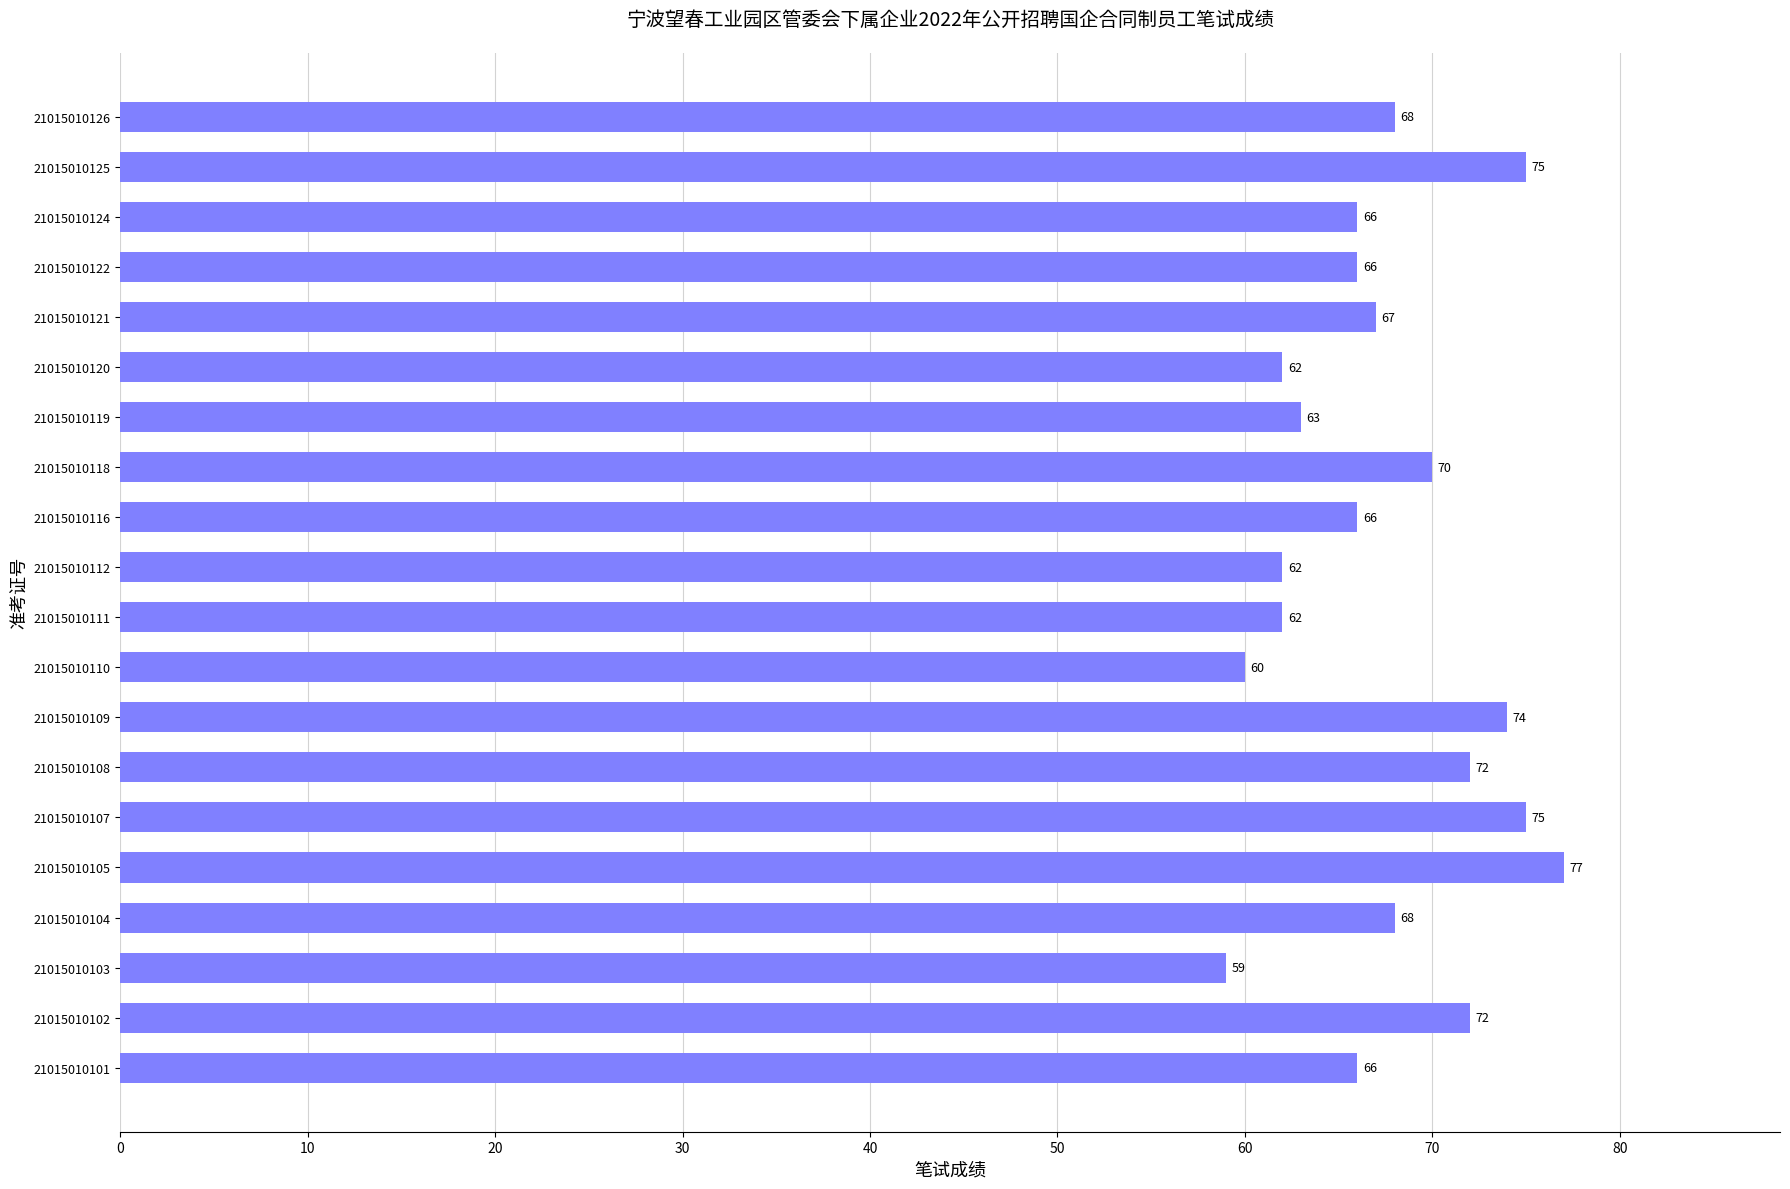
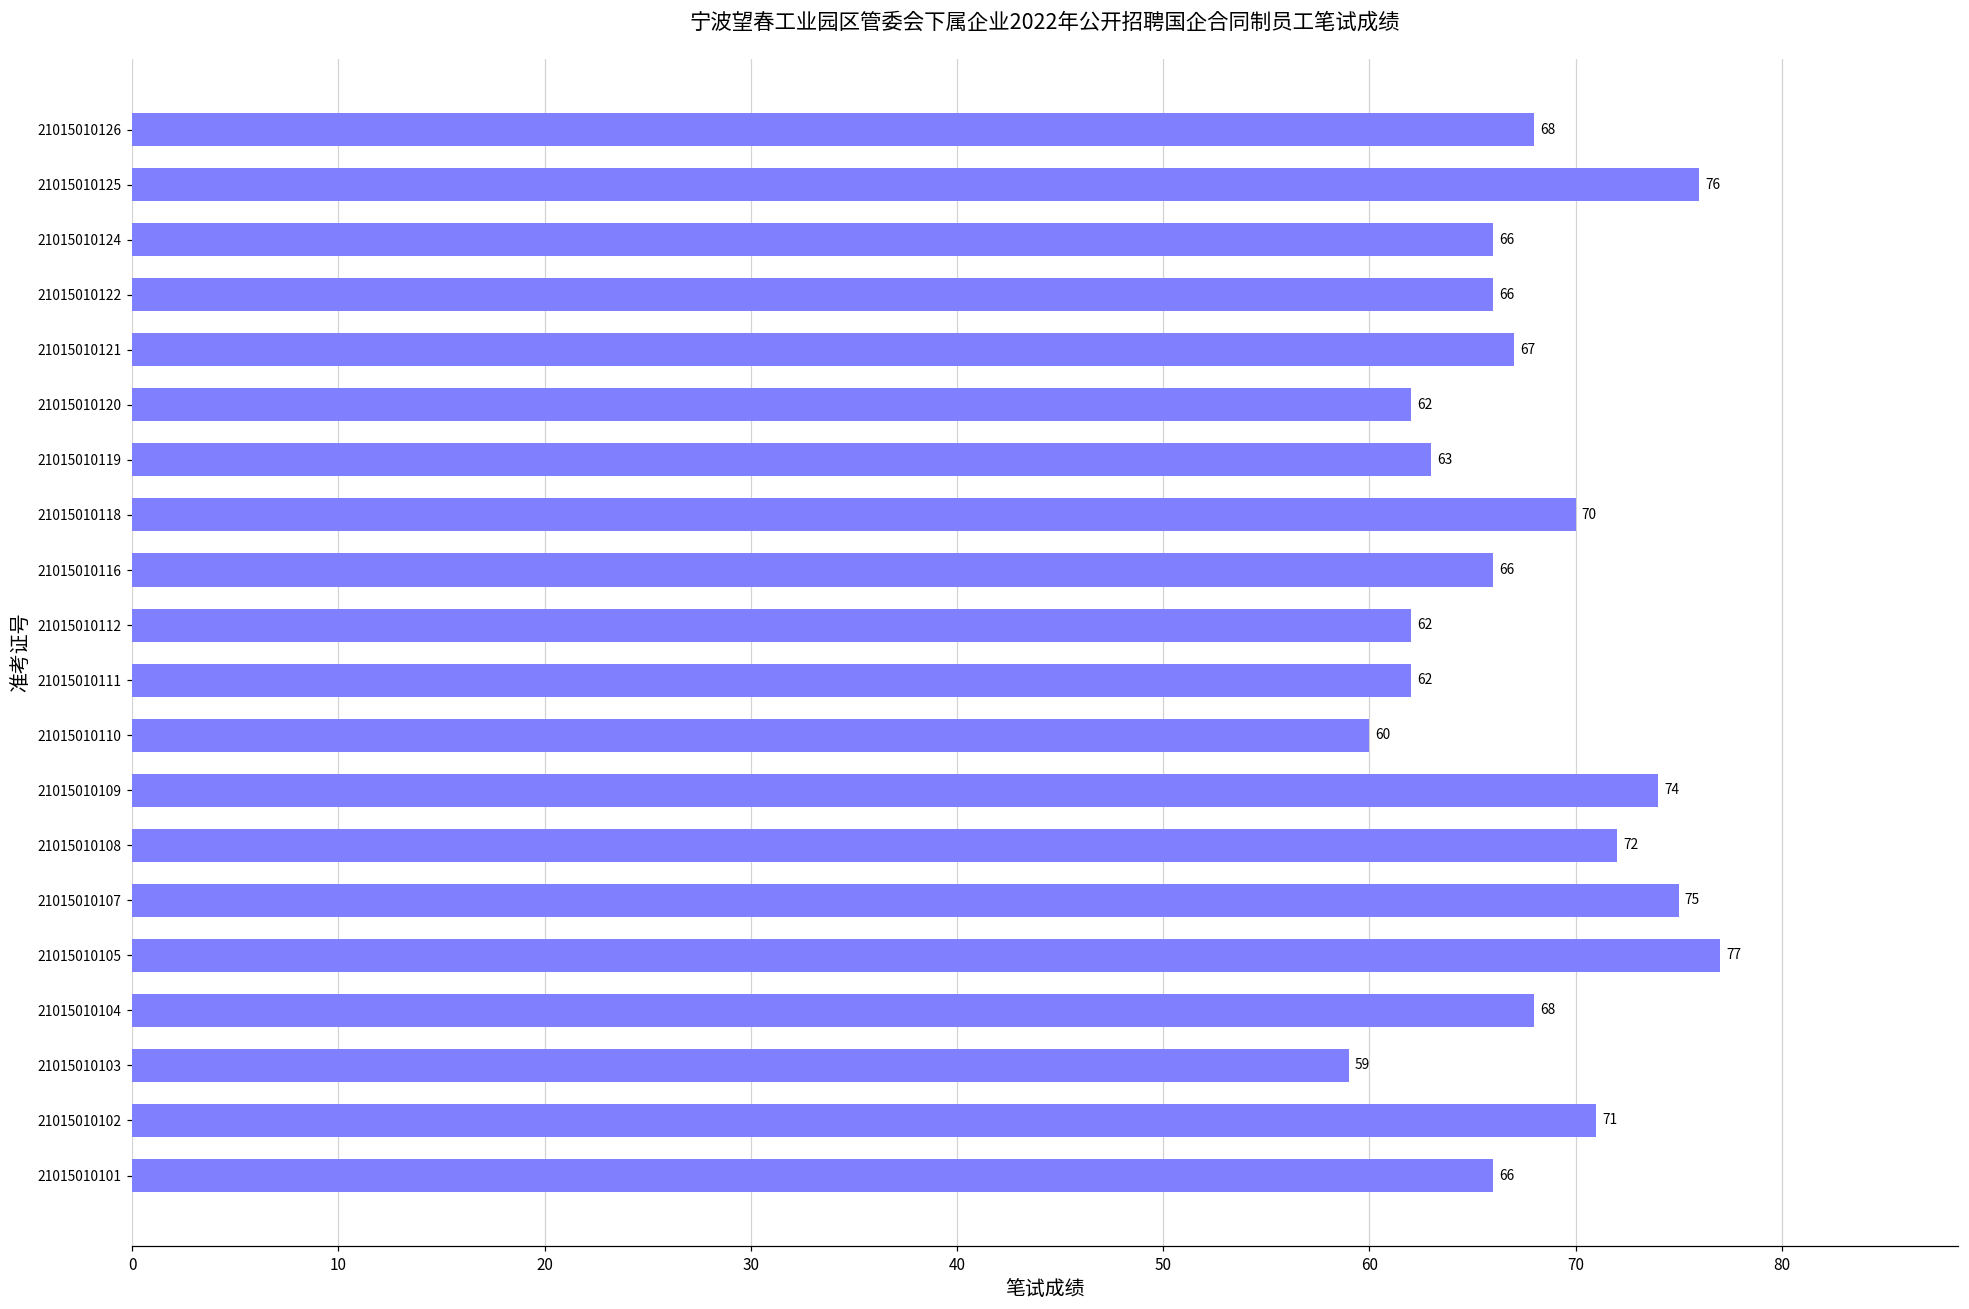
21015010125: 75 -> 76
21015010102: 72 -> 71
